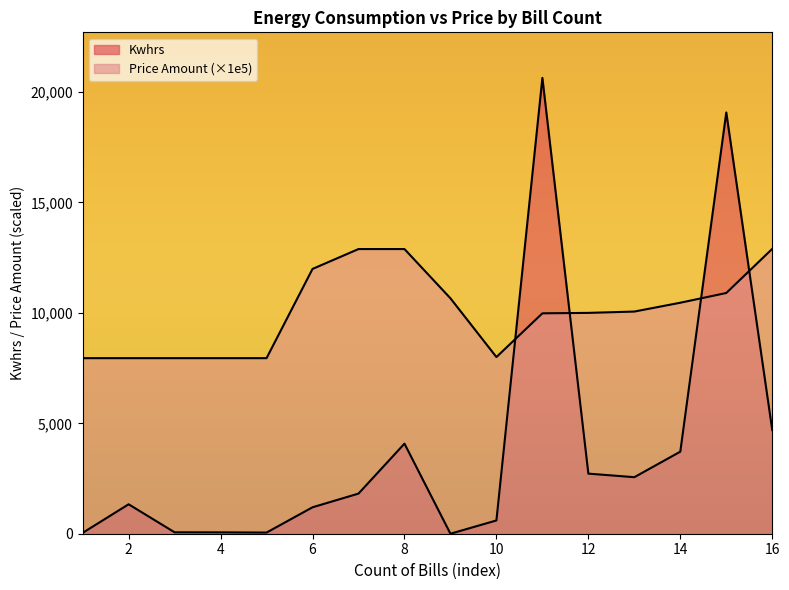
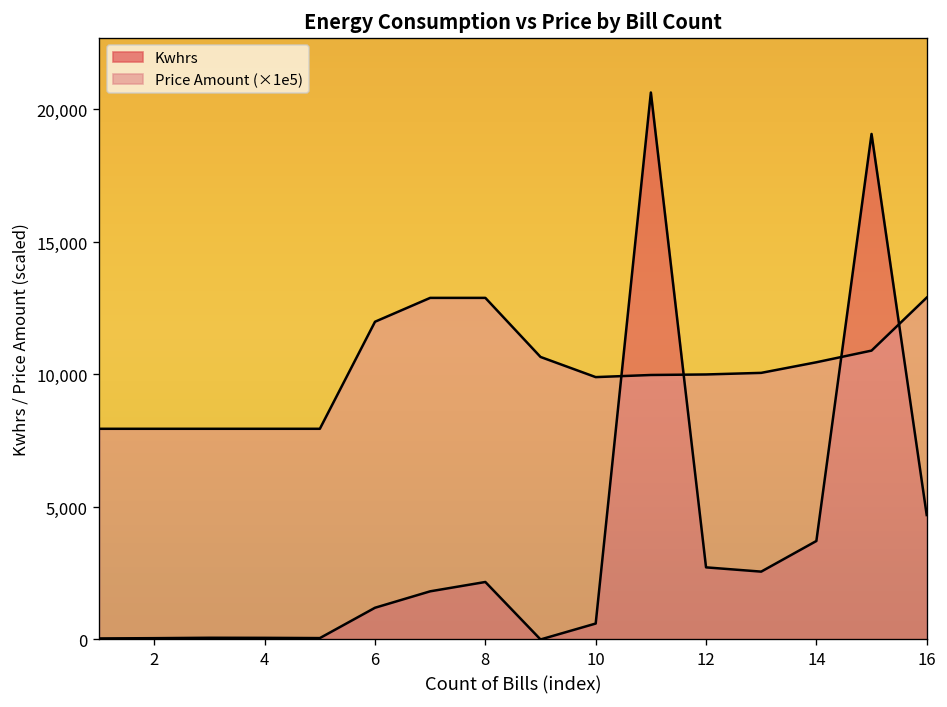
Kwhrs, 2: 1,300 -> 0
Kwhrs, 8: 4,100 -> 2,200
Price Amount (×1e5), 10: 8,000 -> 9,900
